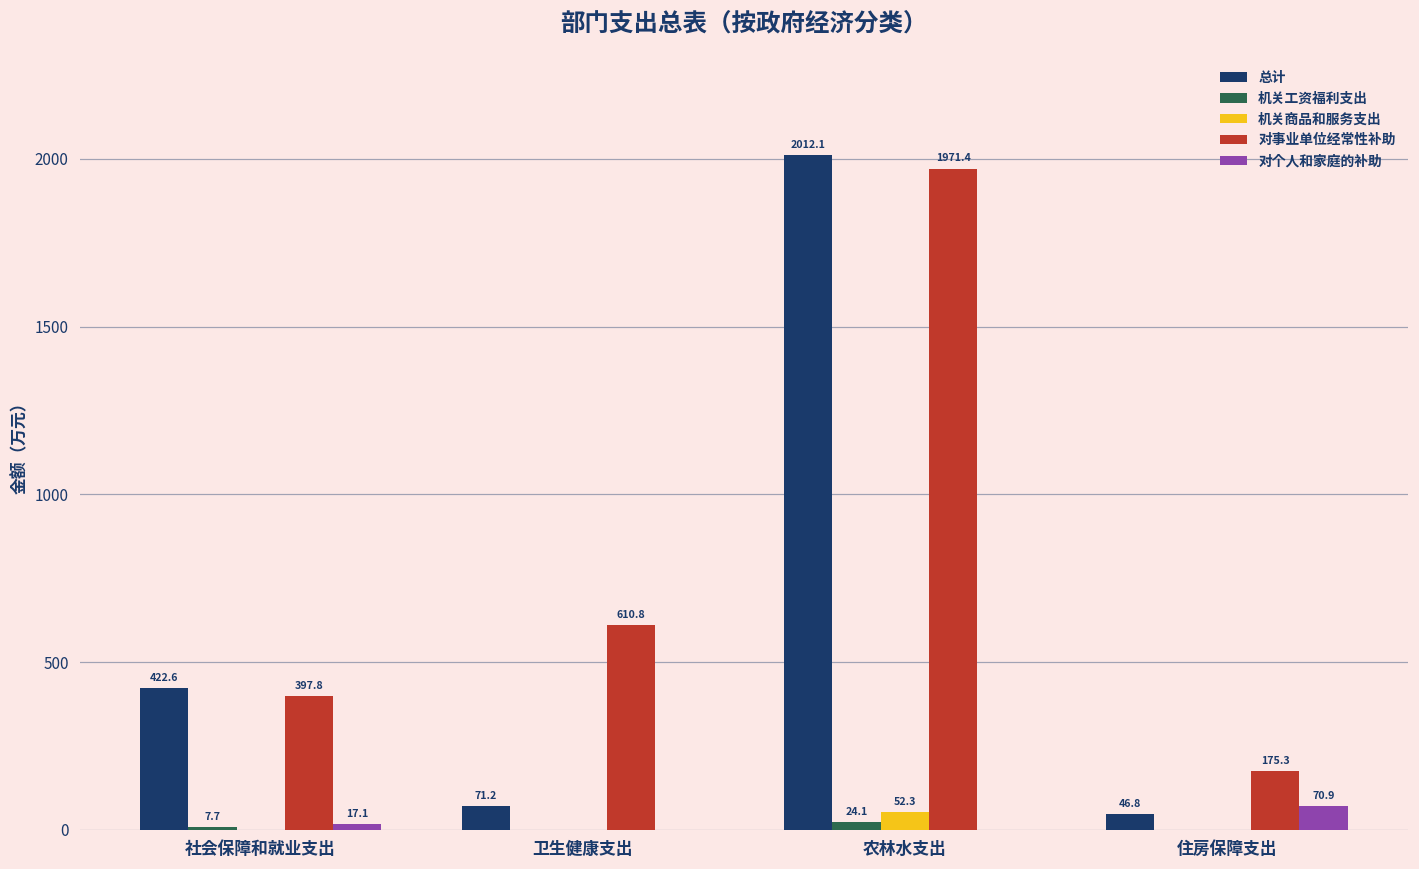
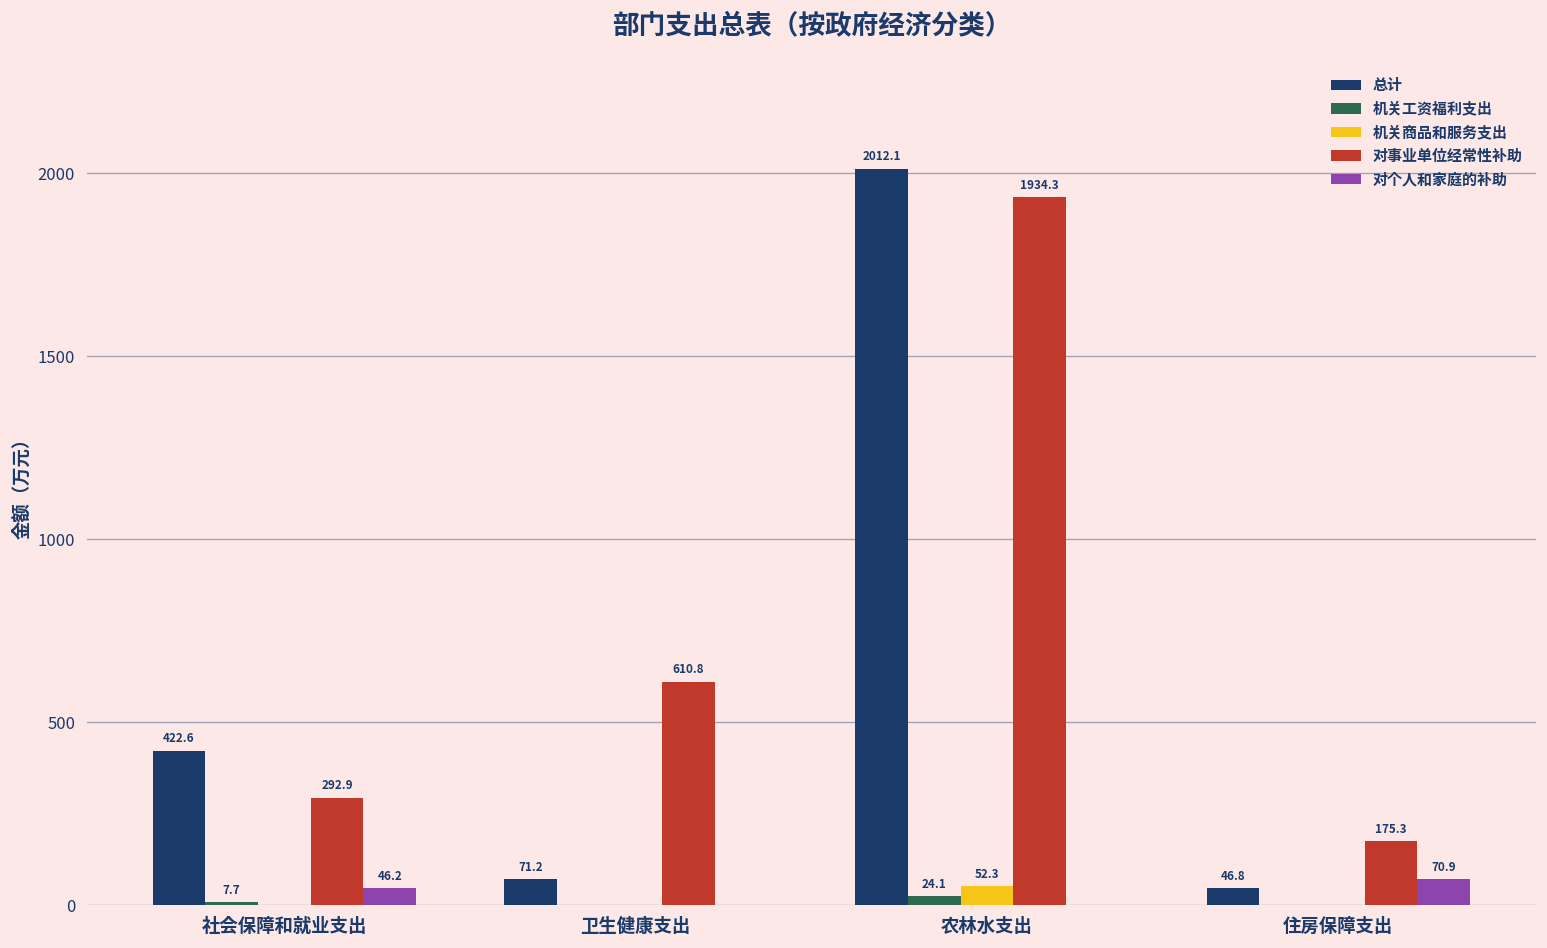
对事业单位经常性补助, 社会保障和就业支出: 397.8 -> 292.9
对个人和家庭的补助, 社会保障和就业支出: 17.1 -> 46.2
对事业单位经常性补助, 农林水支出: 1971.4 -> 1934.3
